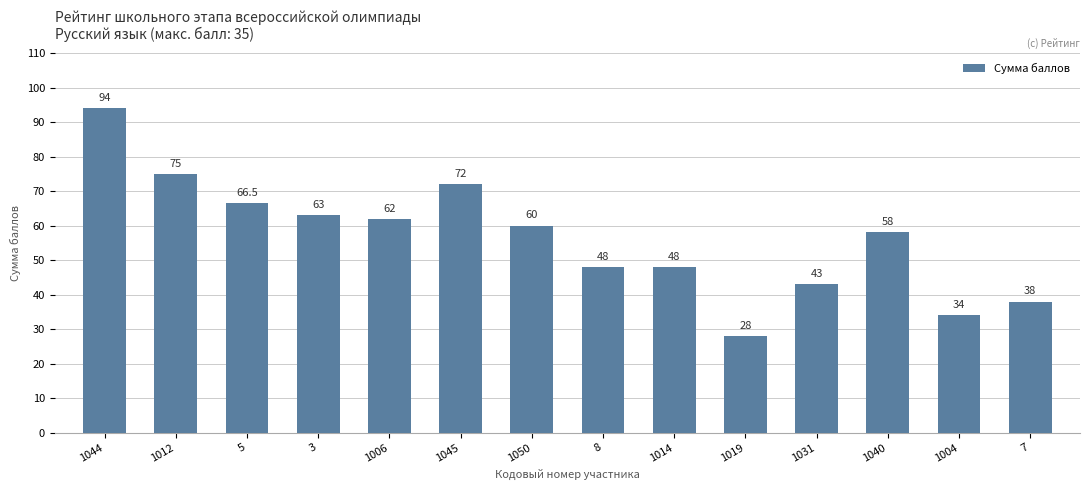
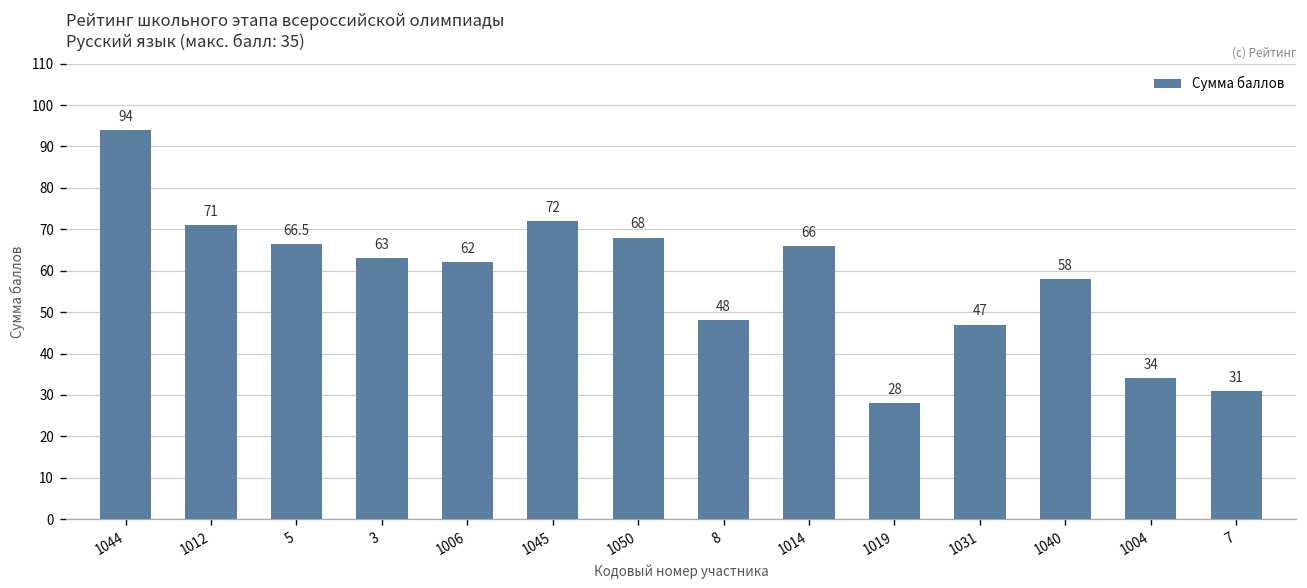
1012: 75 -> 71
1050: 60 -> 68
1014: 48 -> 66
1031: 43 -> 47
7: 38 -> 31
